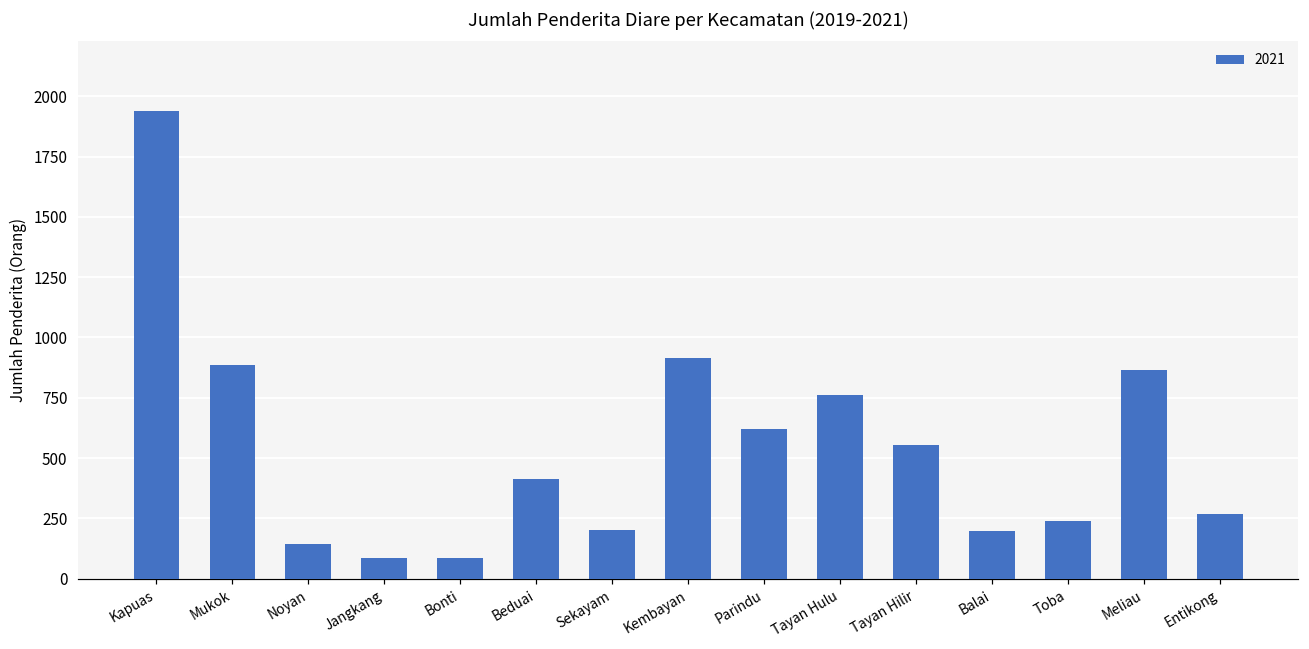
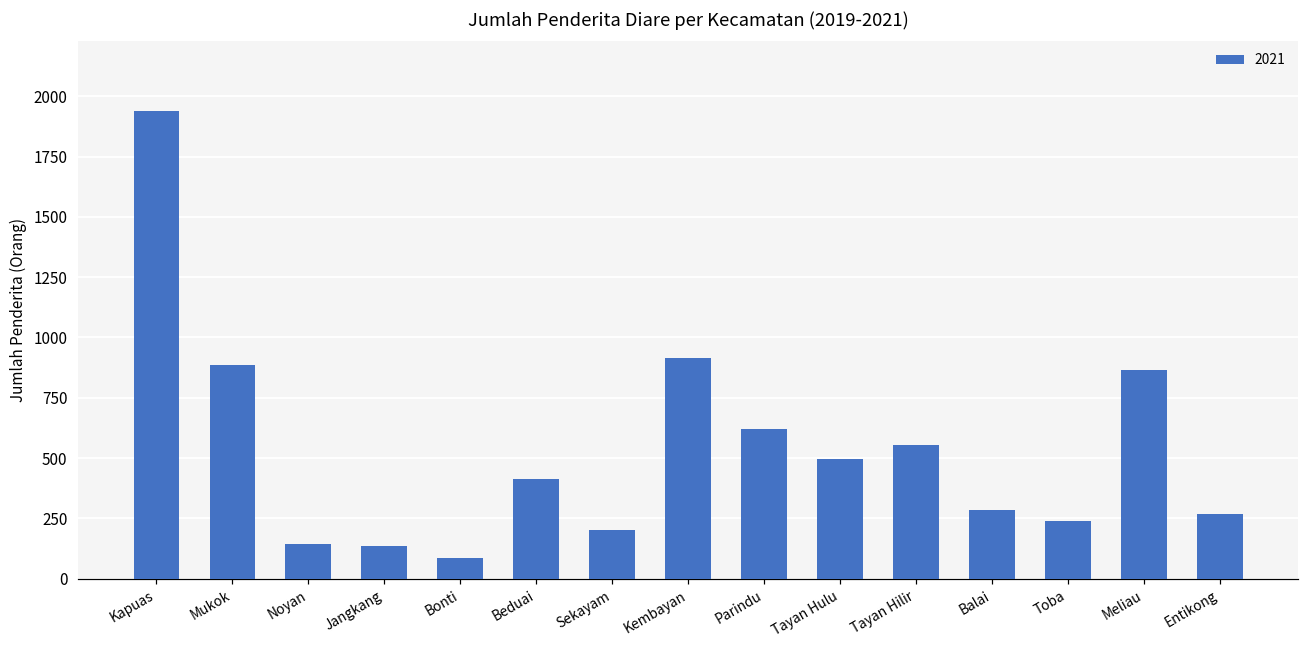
Jangkang: 80 -> 140
Tayan Hulu: 760 -> 500
Balai: 200 -> 290
